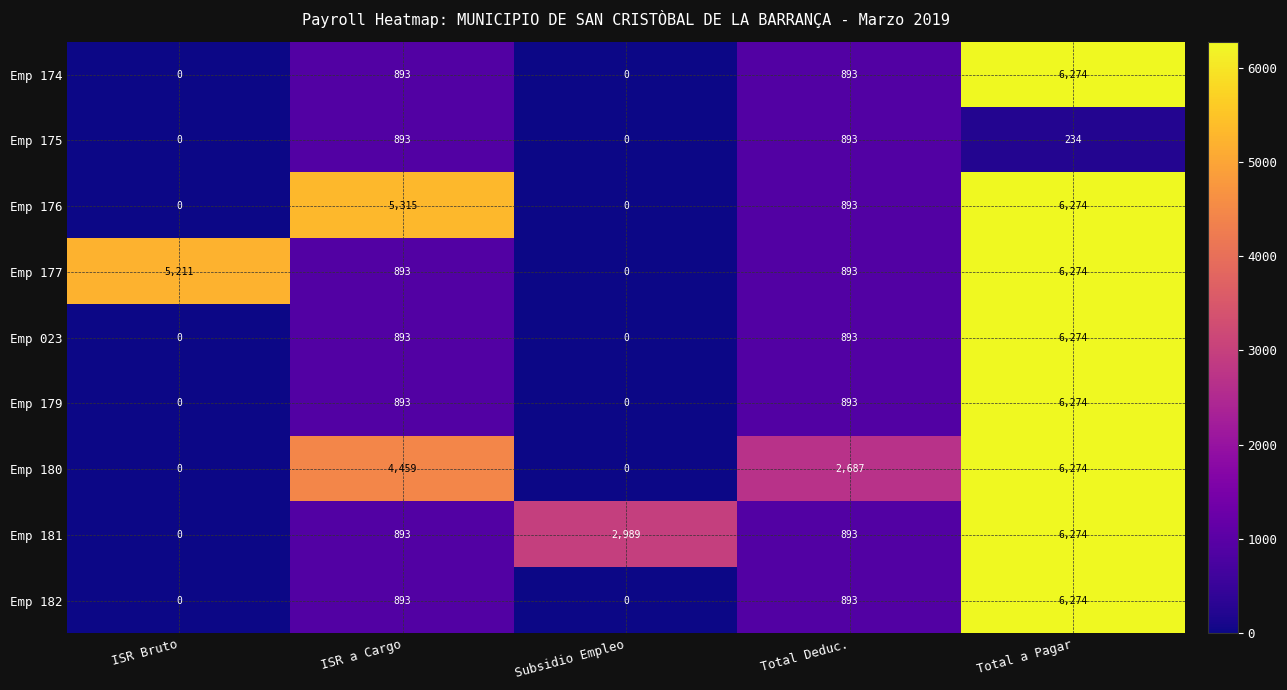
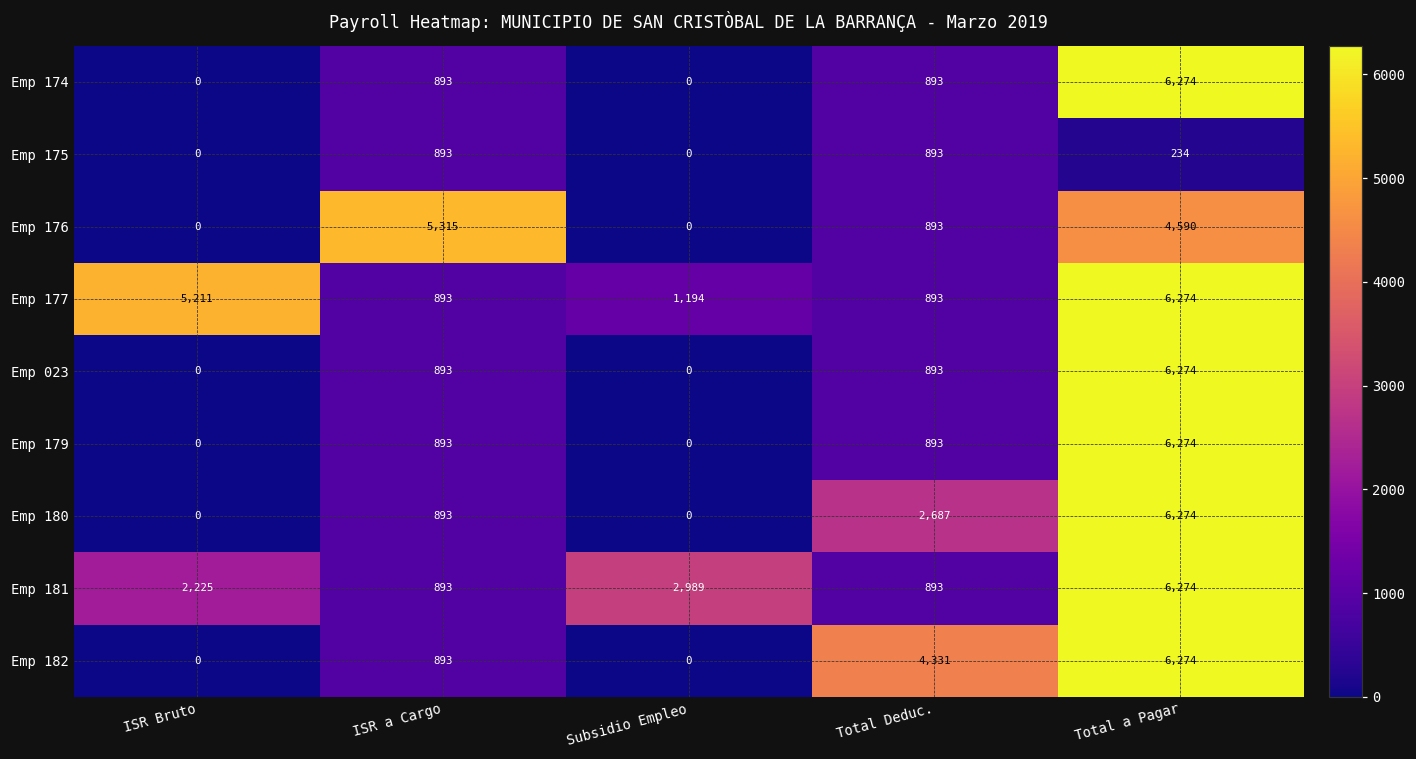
Emp 176, Total a Pagar: 6,274 -> 4,590
Emp 177, Subsidio Empleo: 0 -> 1,194
Emp 180, ISR a Cargo: 4,459 -> 893
Emp 181, ISR Bruto: 0 -> 2,225
Emp 182, Total Deduc.: 893 -> 4,331
